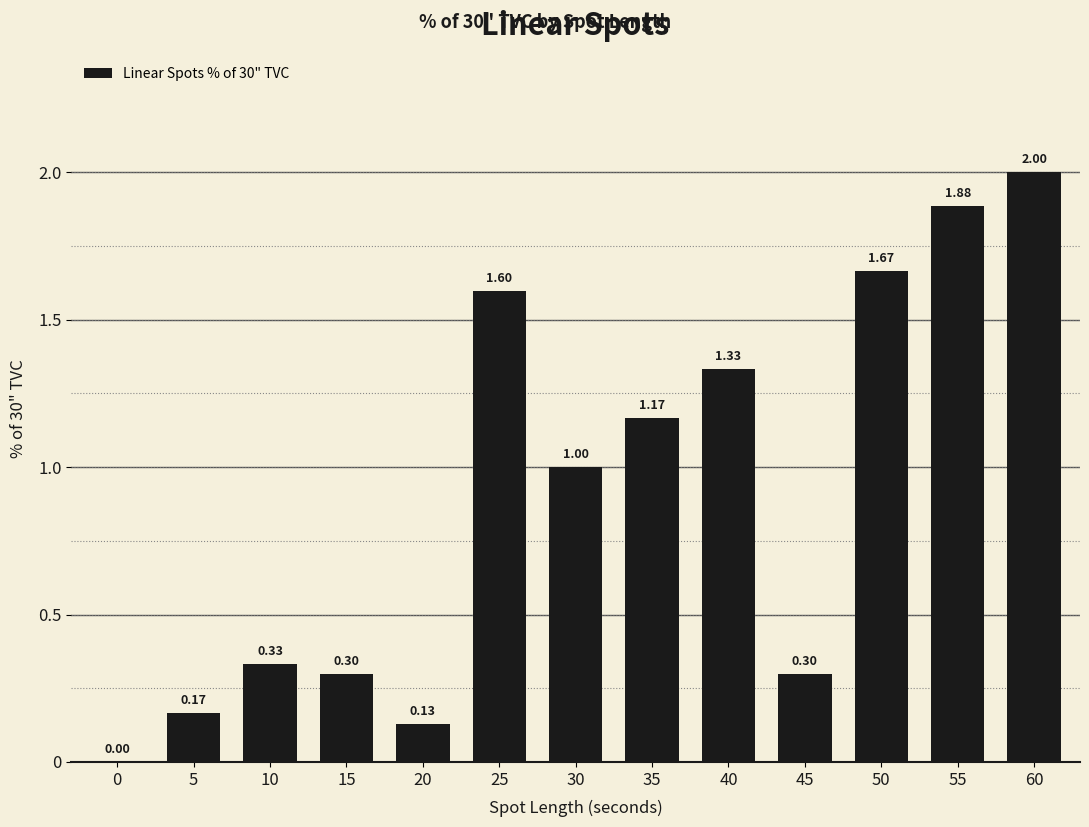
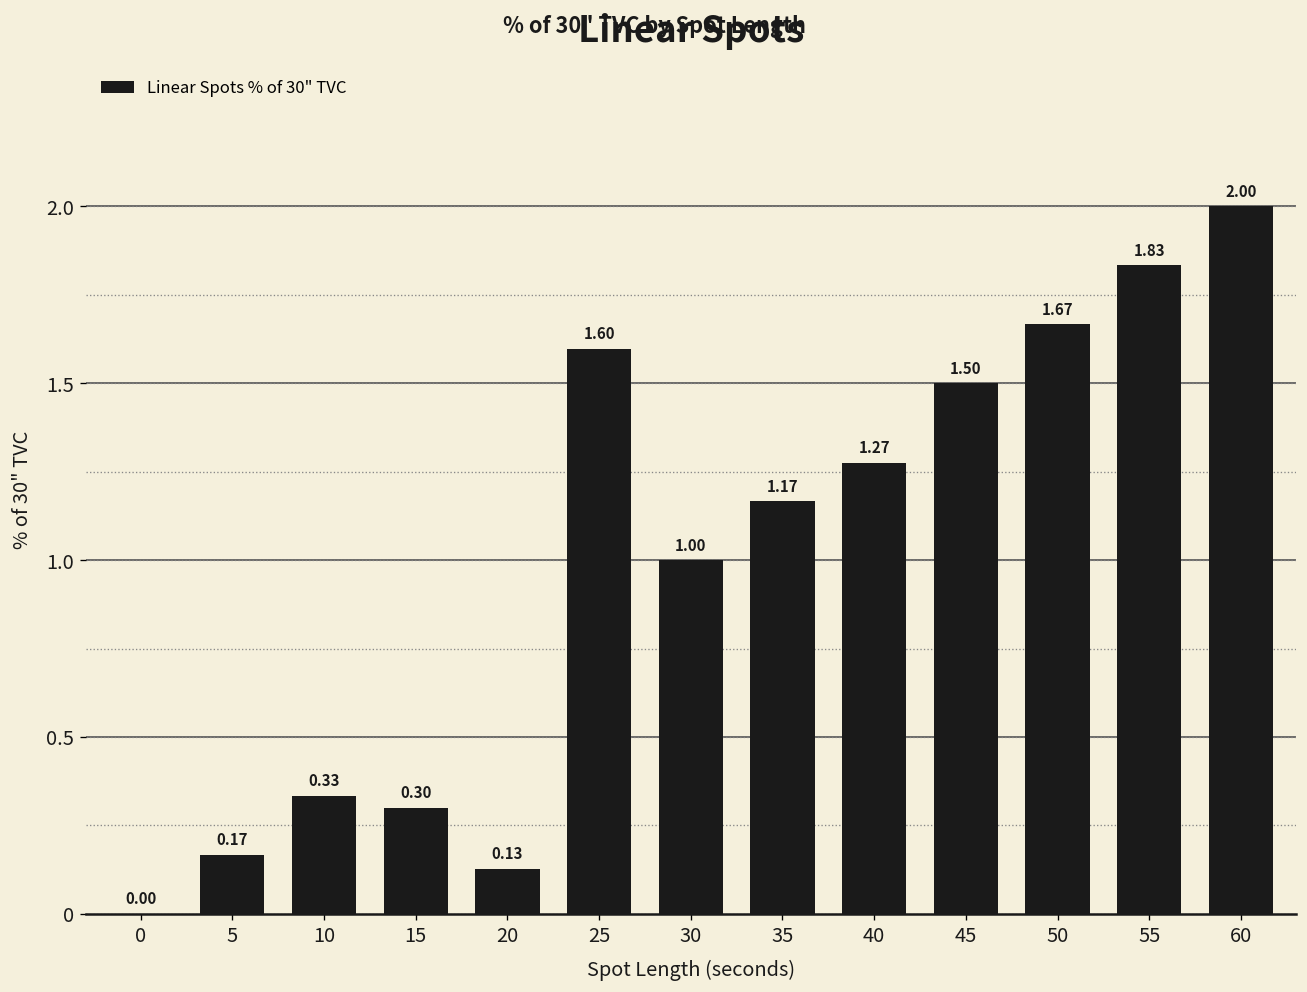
40: 1.33 -> 1.27
45: 0.30 -> 1.50
55: 1.88 -> 1.83
